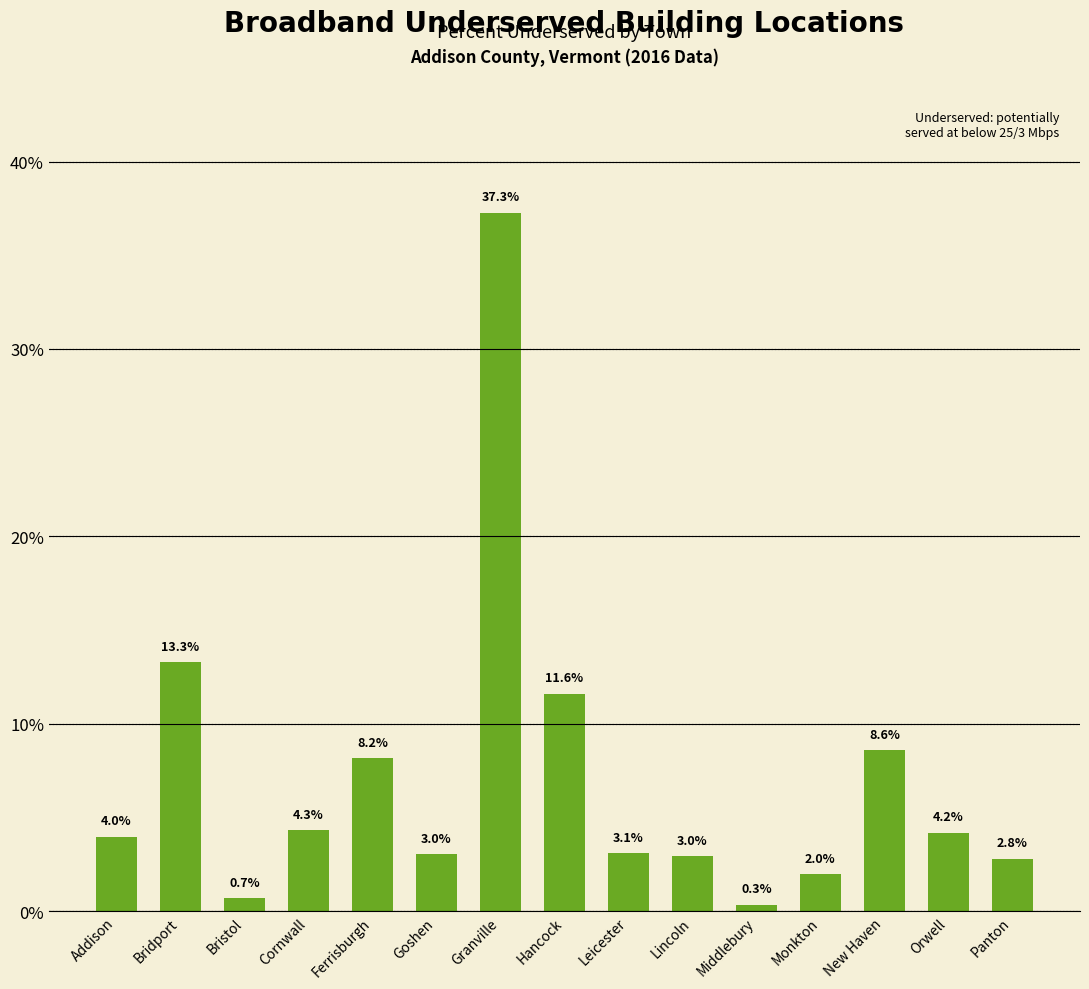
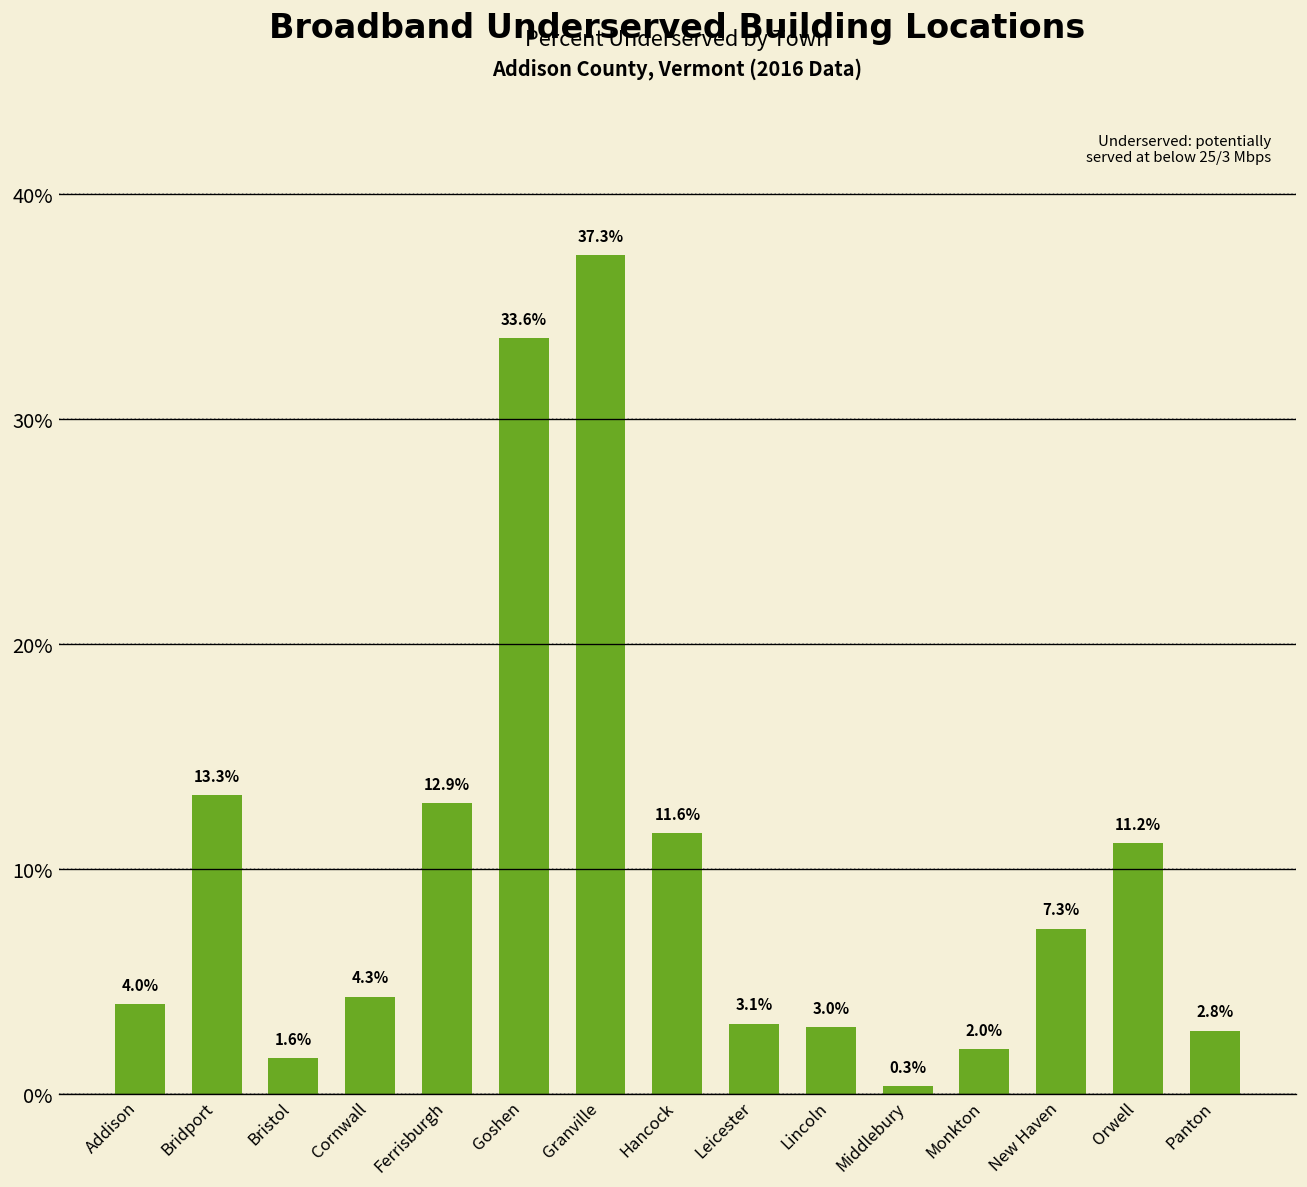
Bristol: 0.7% -> 1.6%
Ferrisburgh: 8.2% -> 12.9%
Goshen: 3.0% -> 33.6%
New Haven: 8.6% -> 7.3%
Orwell: 4.2% -> 11.2%
